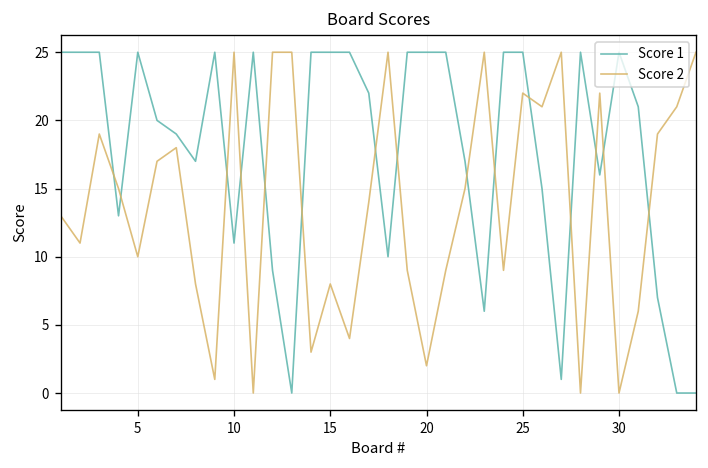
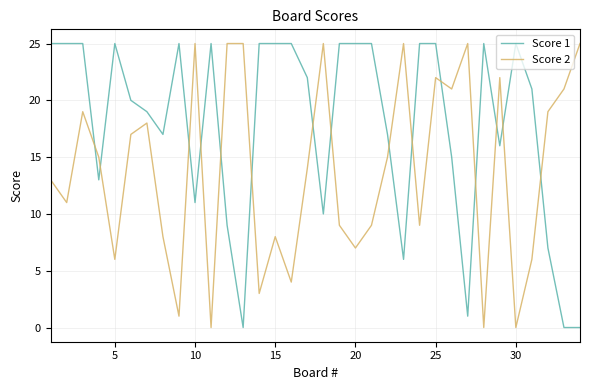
Score 2, 5: 10 -> 6
Score 2, 20: 2 -> 7
